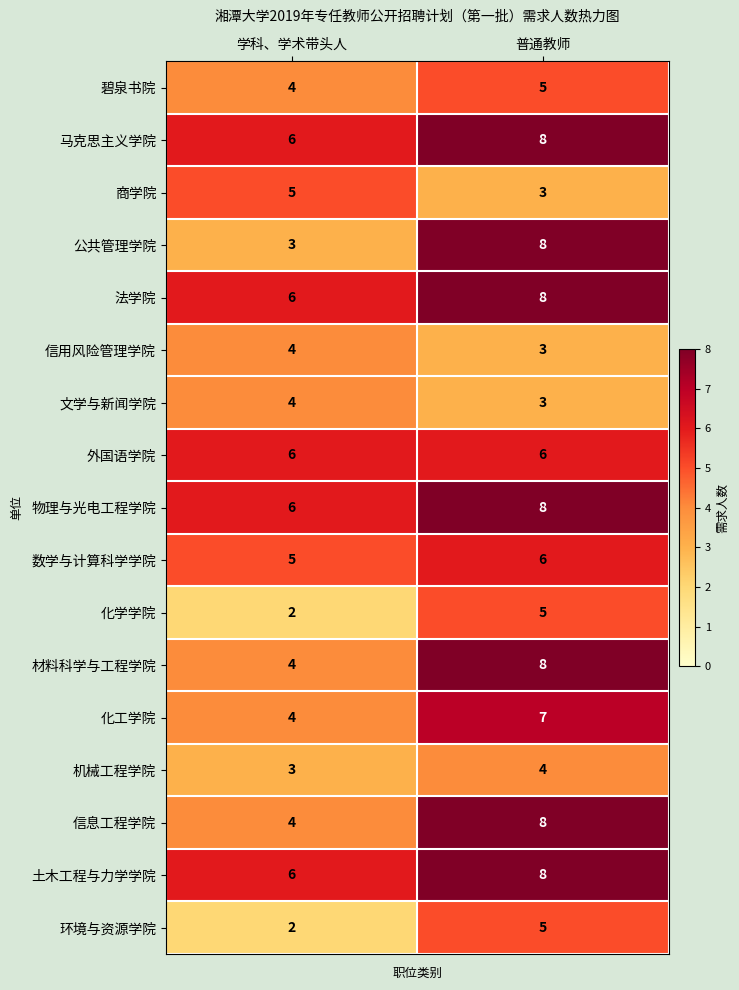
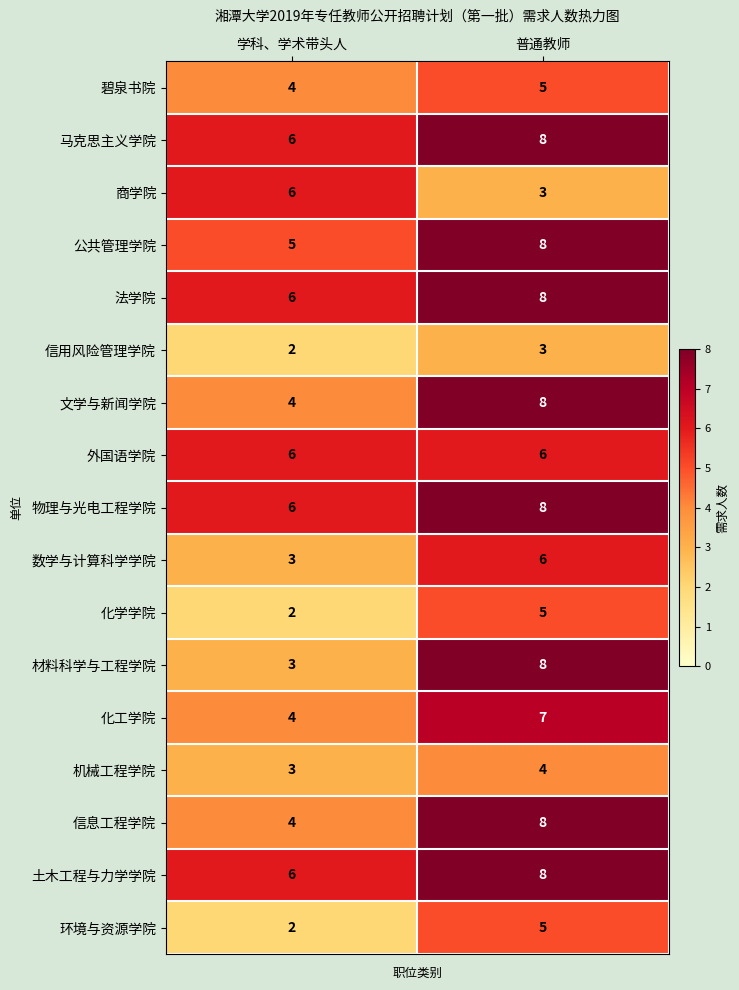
商学院, 学科、学术带头人: 5 -> 6
公共管理学院, 学科、学术带头人: 3 -> 5
信用风险管理学院, 学科、学术带头人: 4 -> 2
文学与新闻学院, 普通教师: 3 -> 8
数学与计算科学学院, 学科、学术带头人: 5 -> 3
材料科学与工程学院, 学科、学术带头人: 4 -> 3
